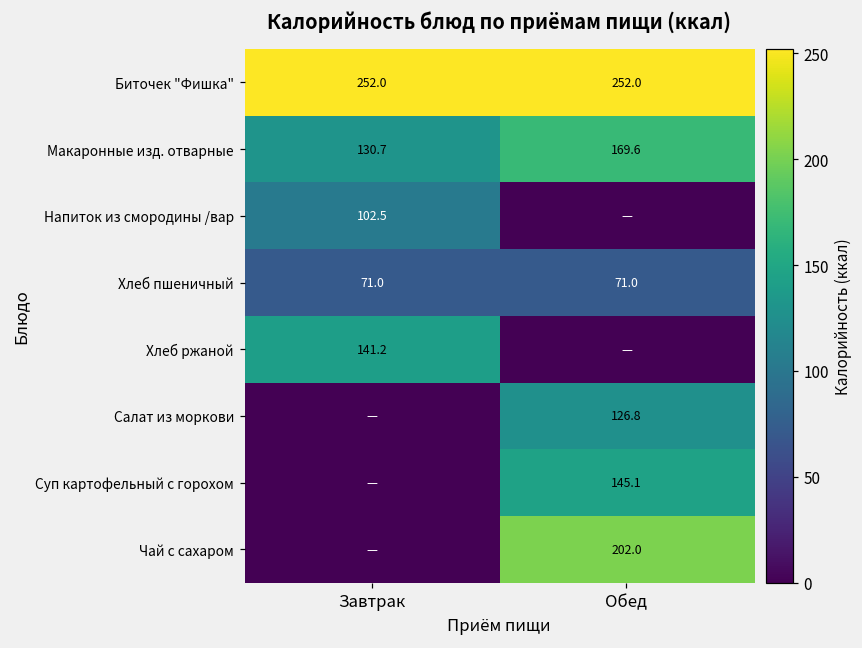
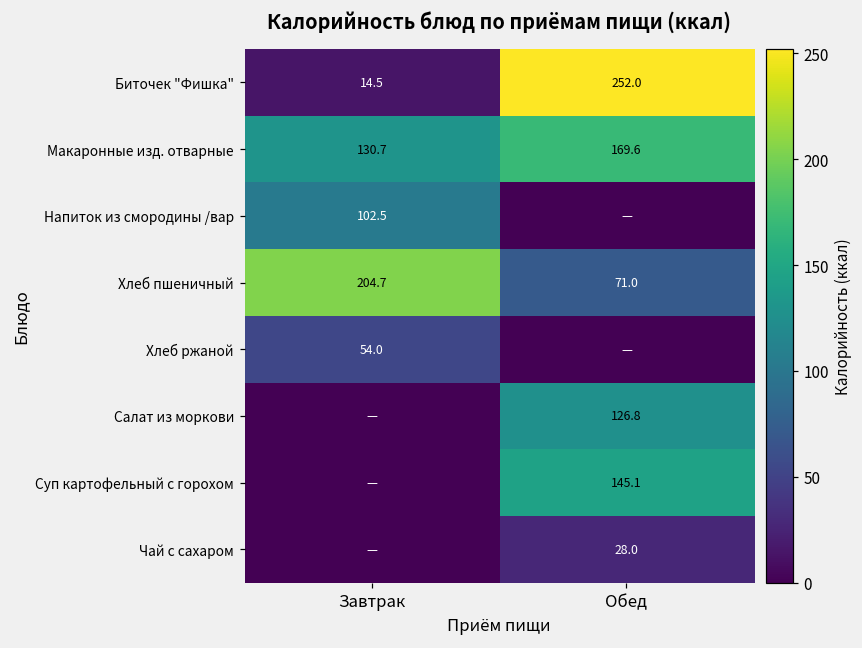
Биточек "Фишка", Завтрак: 252.0 -> 14.5
Хлеб пшеничный, Завтрак: 71.0 -> 204.7
Хлеб ржаной, Завтрак: 141.2 -> 54.0
Чай с сахаром, Обед: 202.0 -> 28.0
